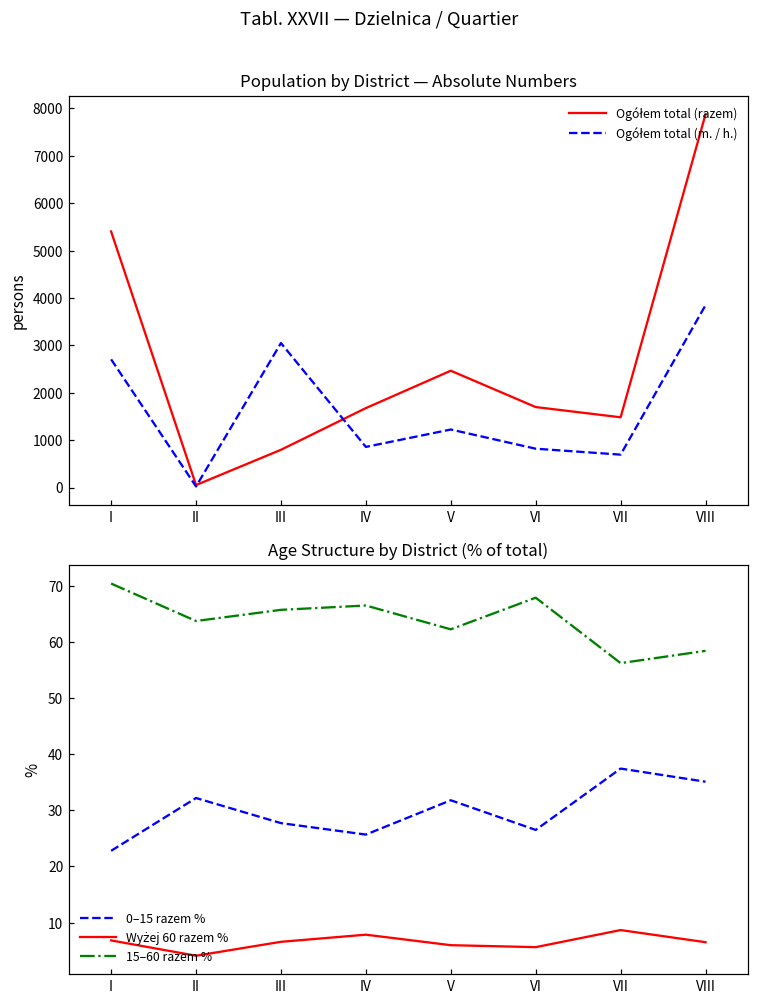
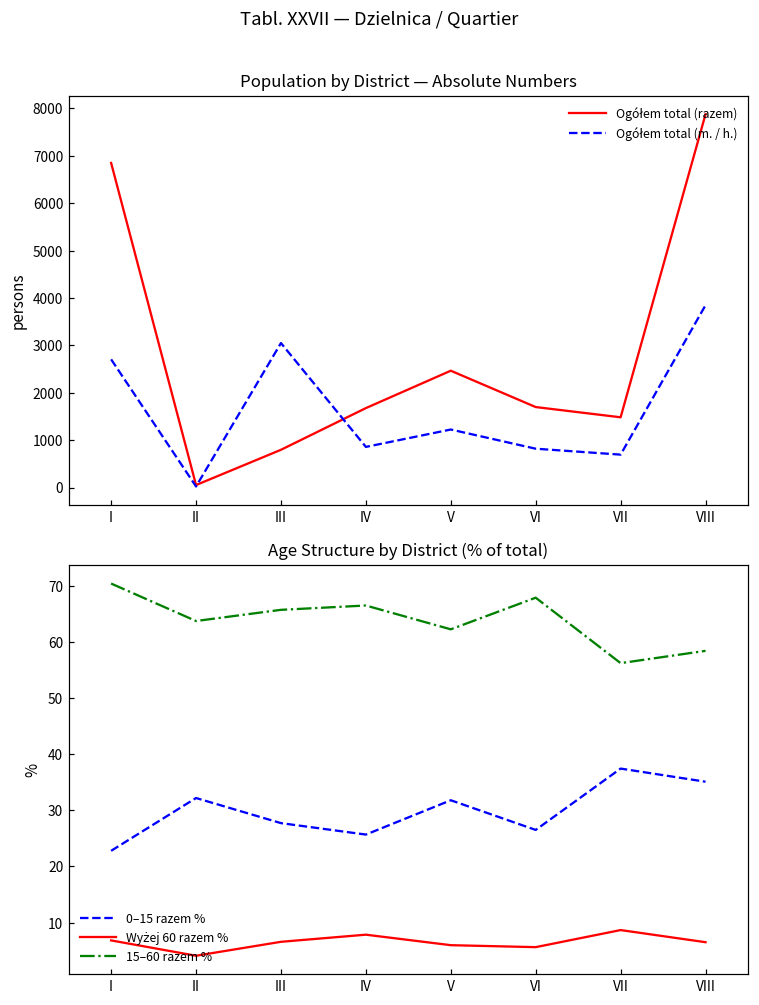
Population by District — Absolute Numbers, Ogółem total (razem), I: 5400 -> 6900
